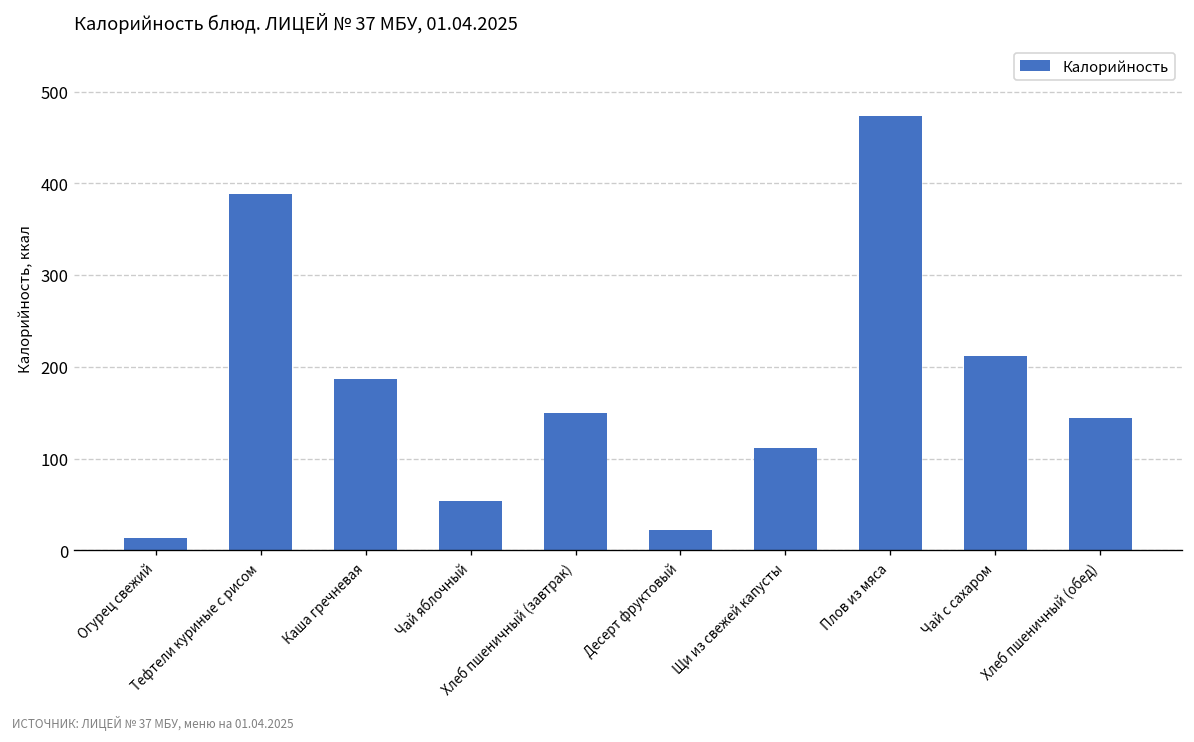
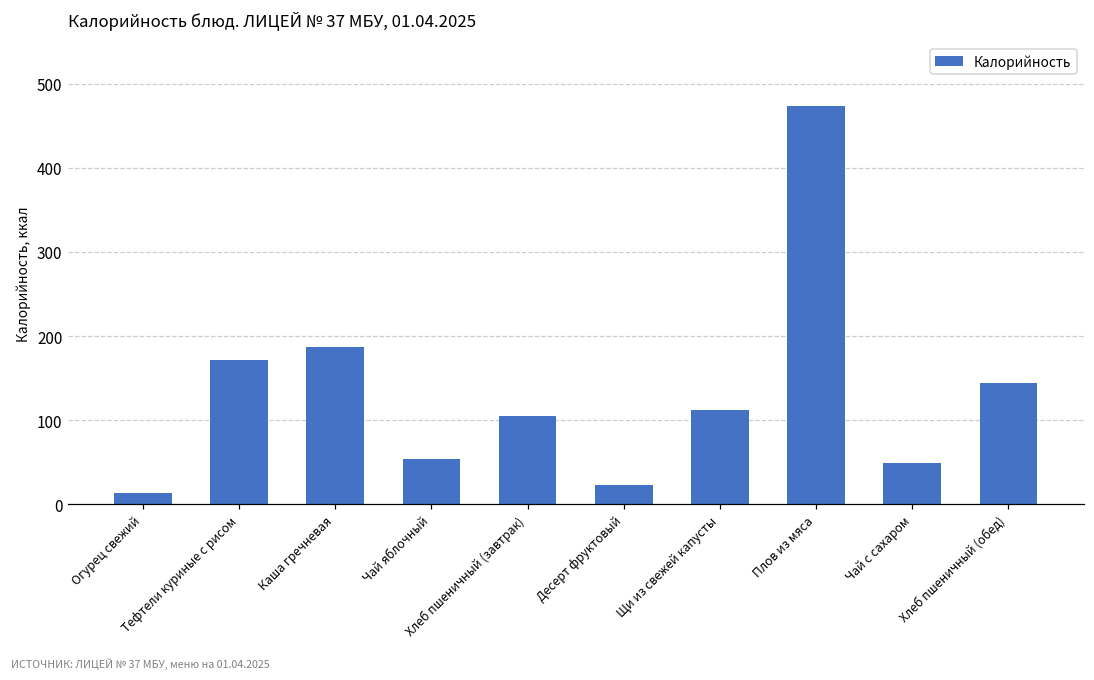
Тефтели куриные с рисом: 390 -> 170
Хлеб пшеничный (завтрак): 150 -> 110
Чай с сахаром: 210 -> 50
